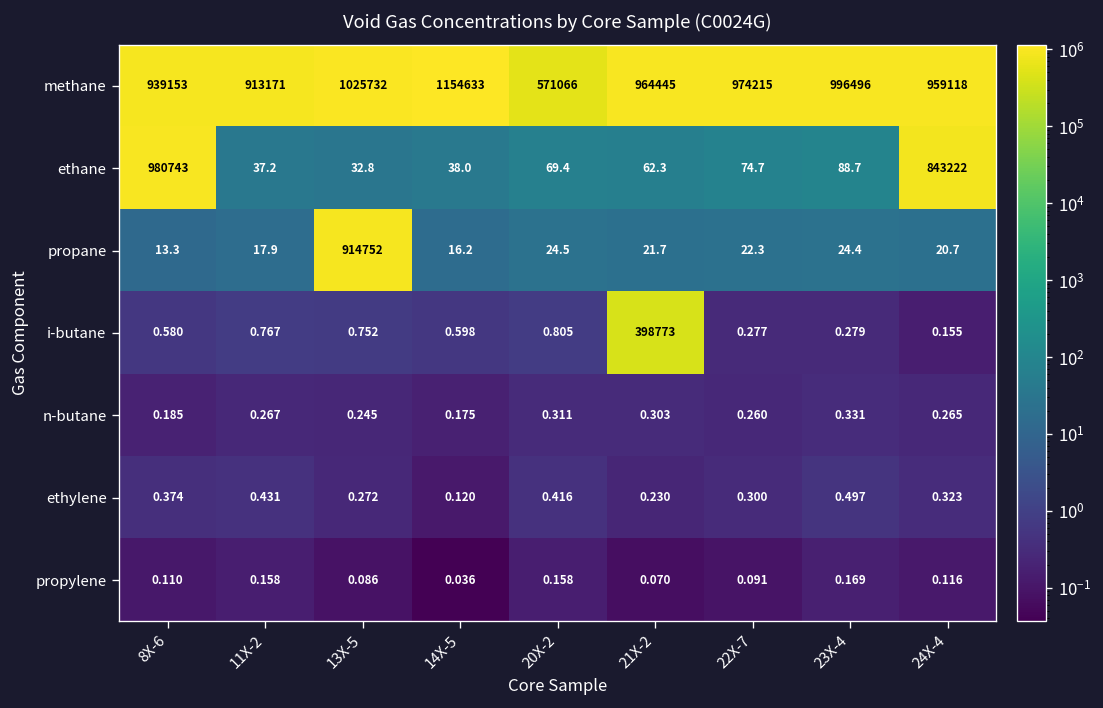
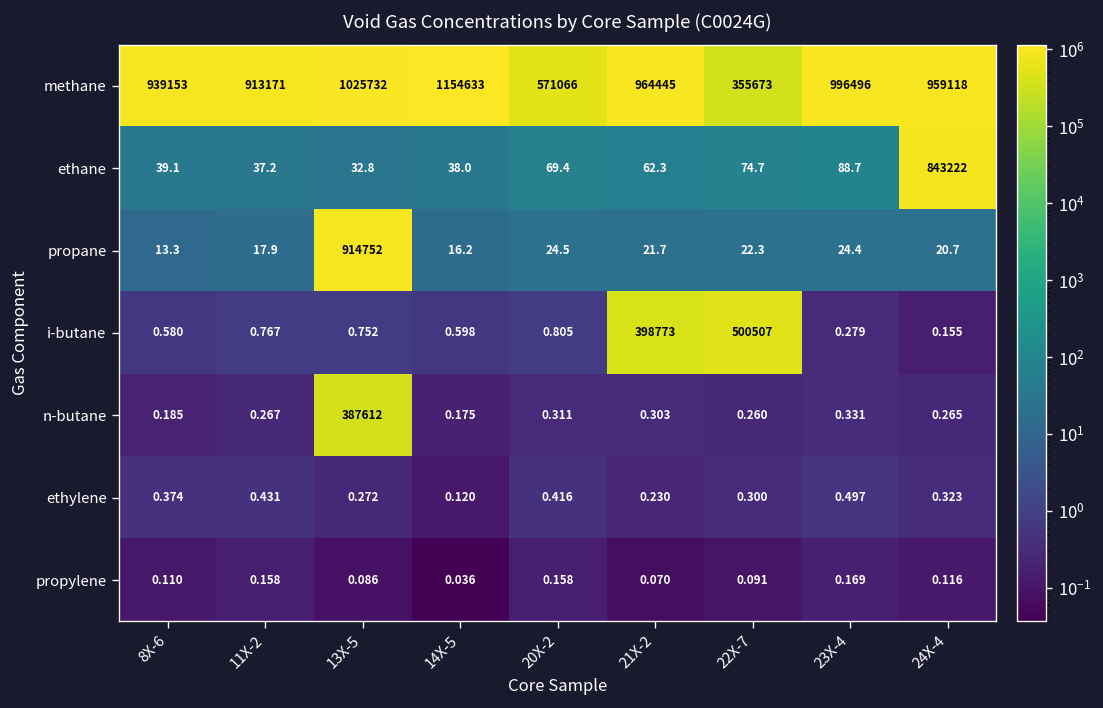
methane, 22X-7: 974215 -> 355673
ethane, 8X-6: 980743 -> 39.1
i-butane, 22X-7: 0.277 -> 500507
n-butane, 13X-5: 0.245 -> 387612
